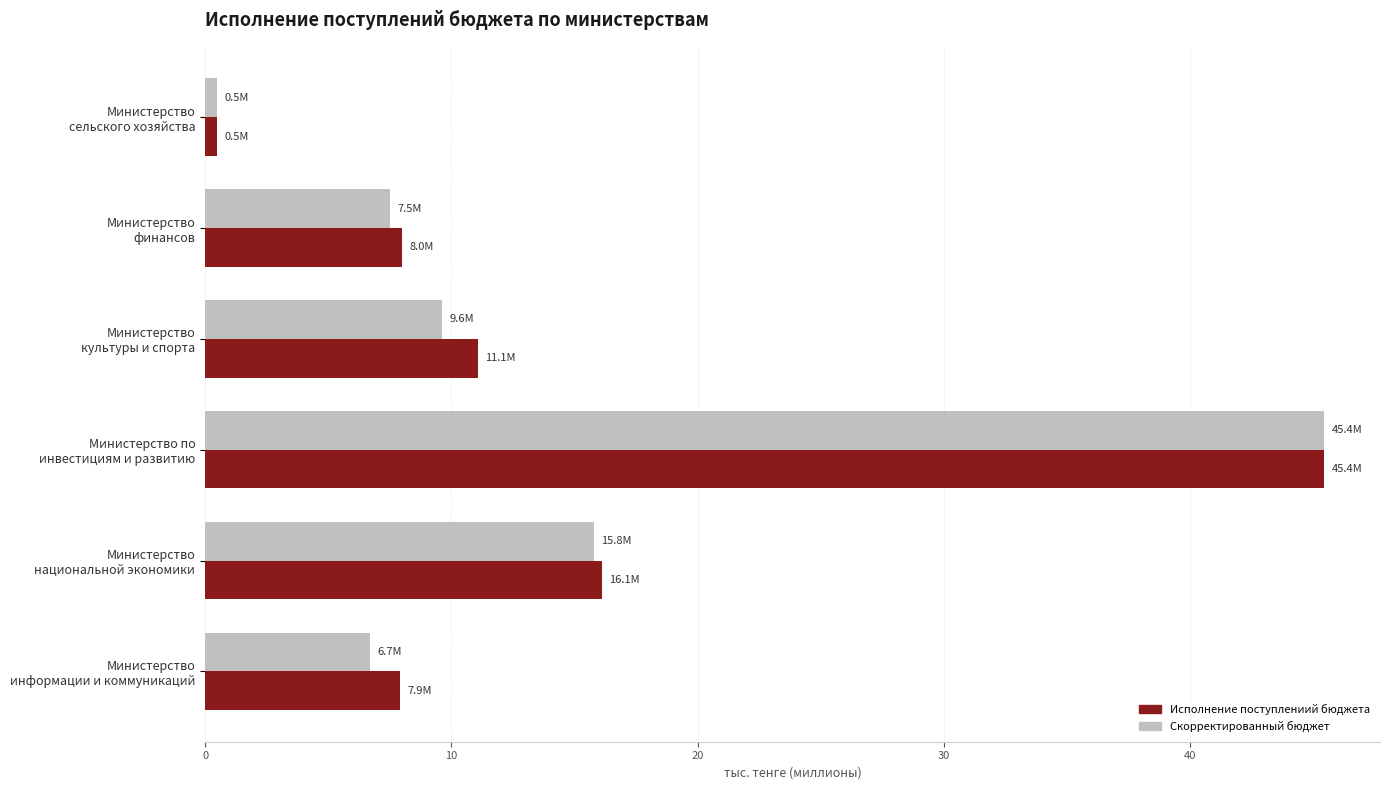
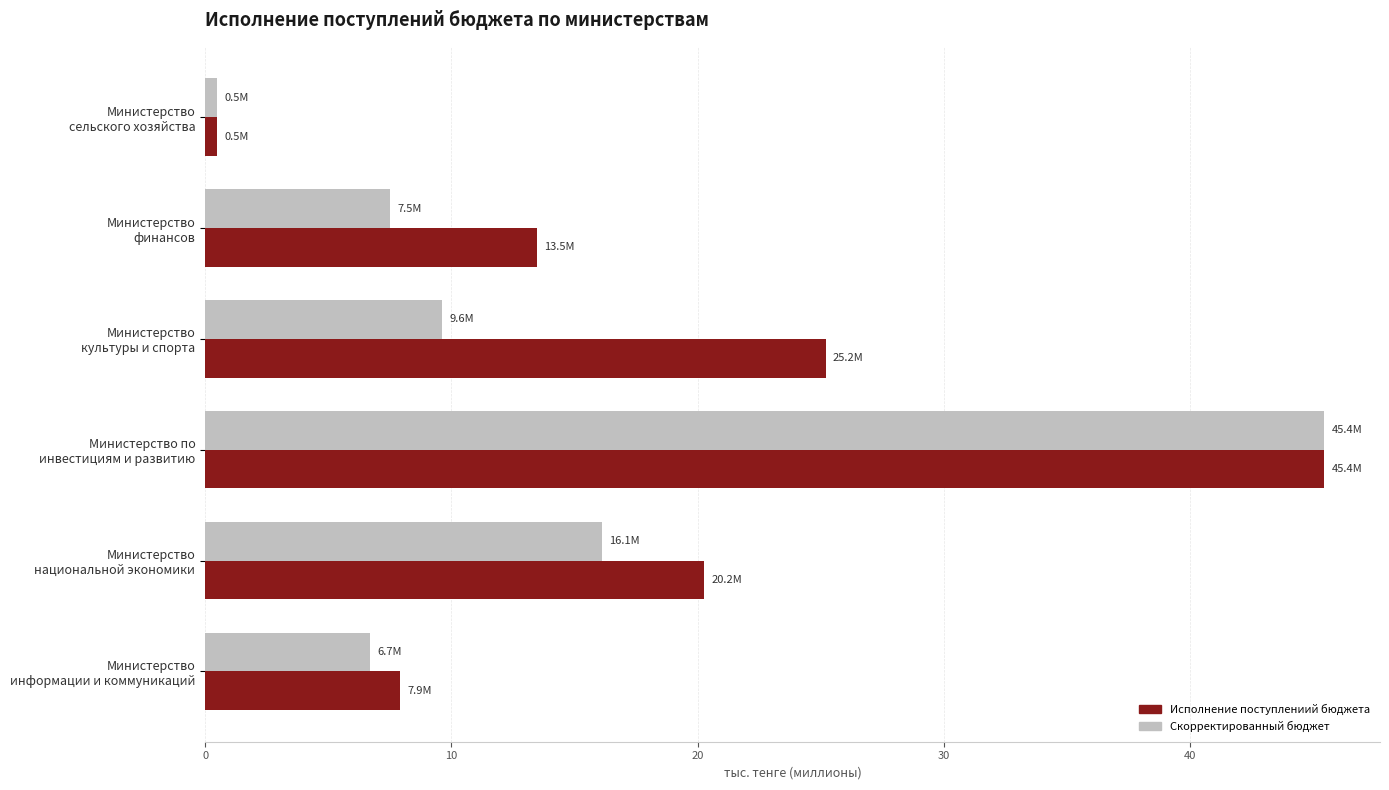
Исполнение поступлениий бюджета, Министерство финансов: 8.0M -> 13.5M
Исполнение поступлениий бюджета, Министерство культуры и спорта: 11.1M -> 25.2M
Скорректированный бюджет, Министерство национальной экономики: 15.8M -> 16.1M
Исполнение поступлениий бюджета, Министерство национальной экономики: 16.1M -> 20.2M
